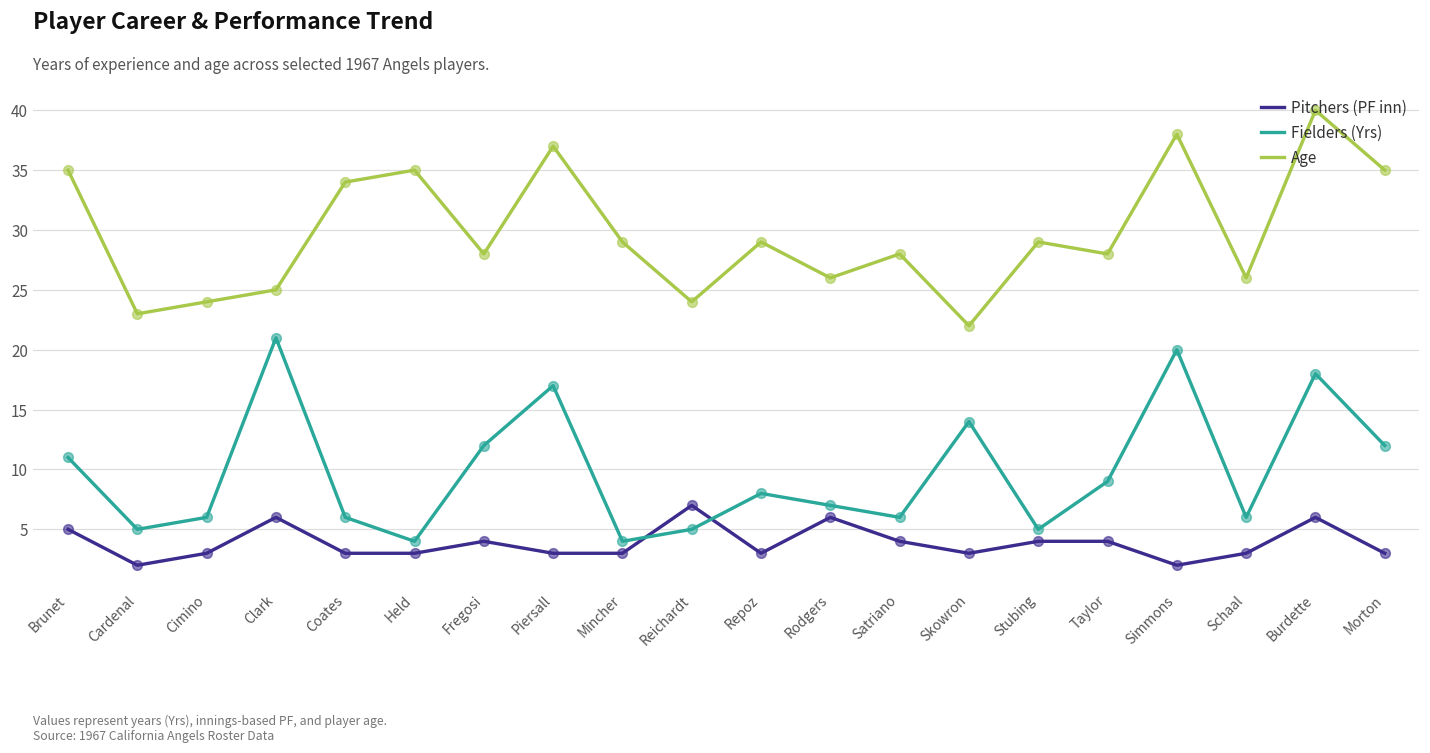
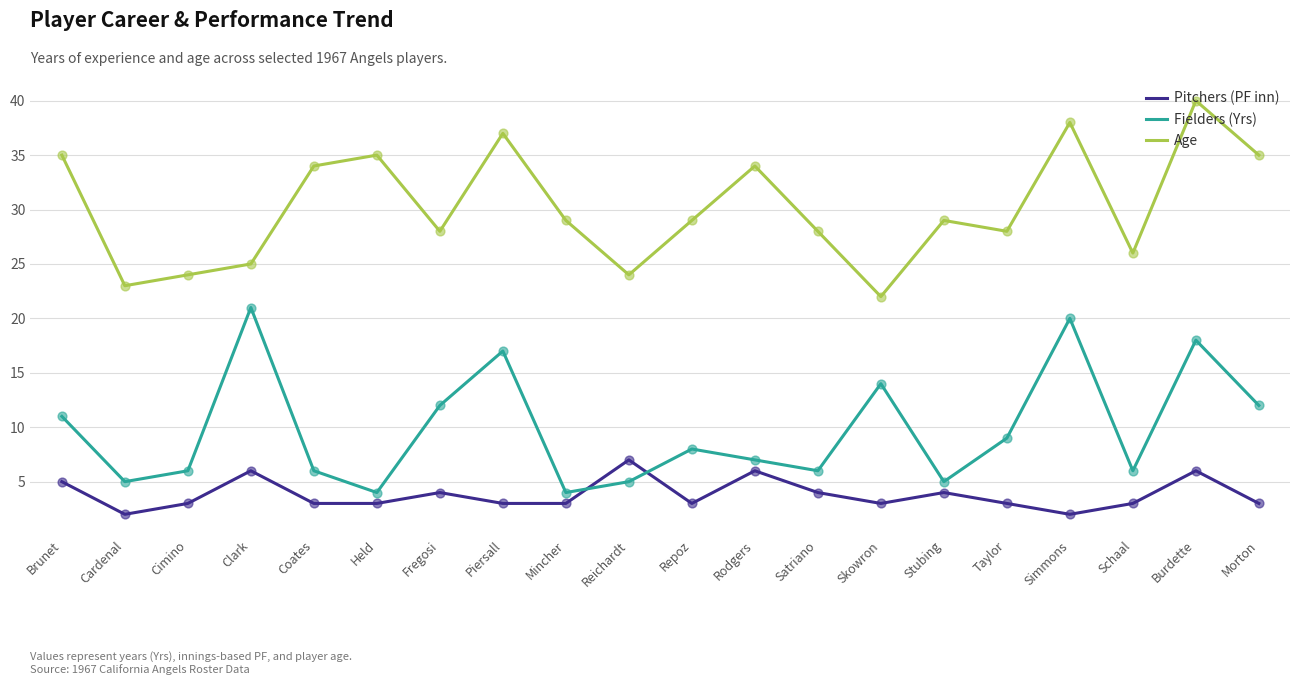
Age, Rodgers: 26 -> 34
Pitchers (PF inn), Taylor: 4 -> 3
